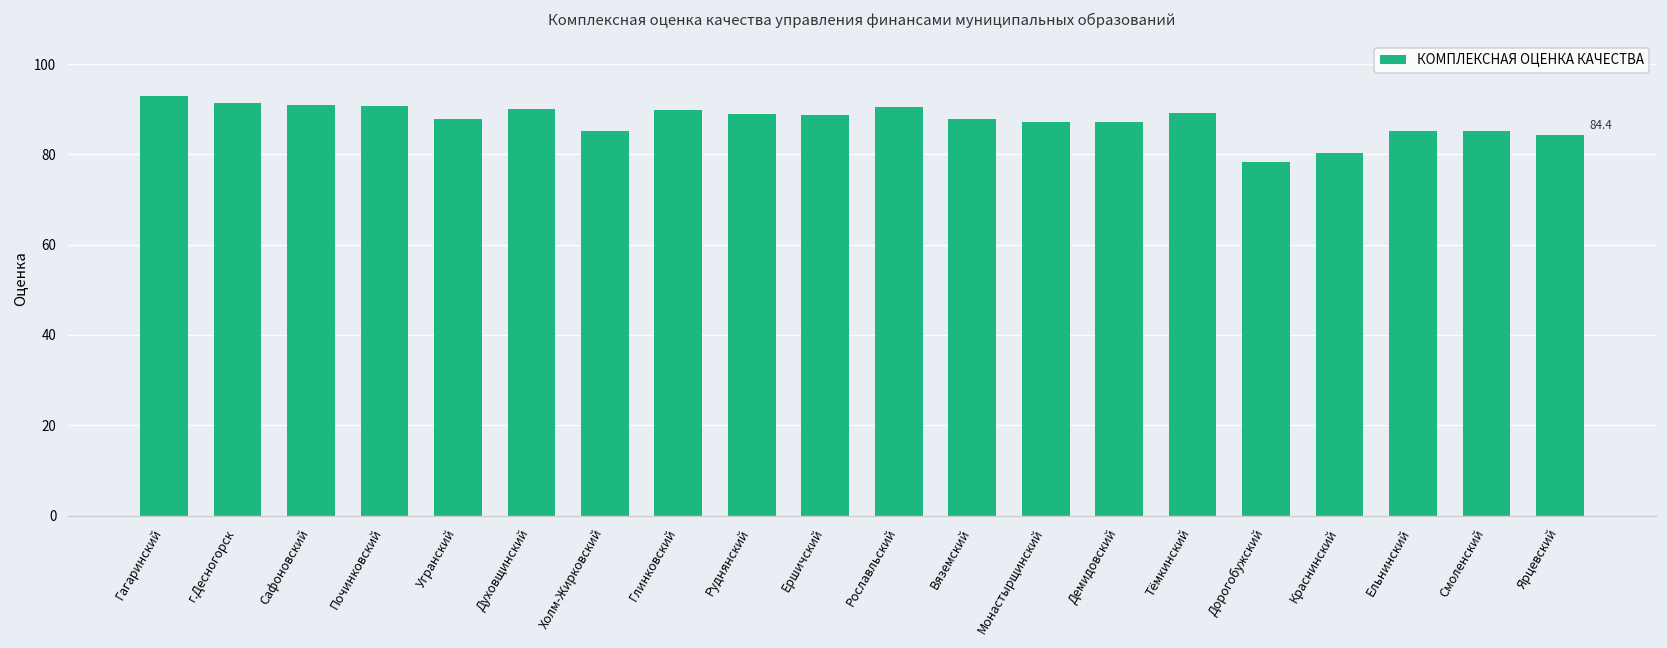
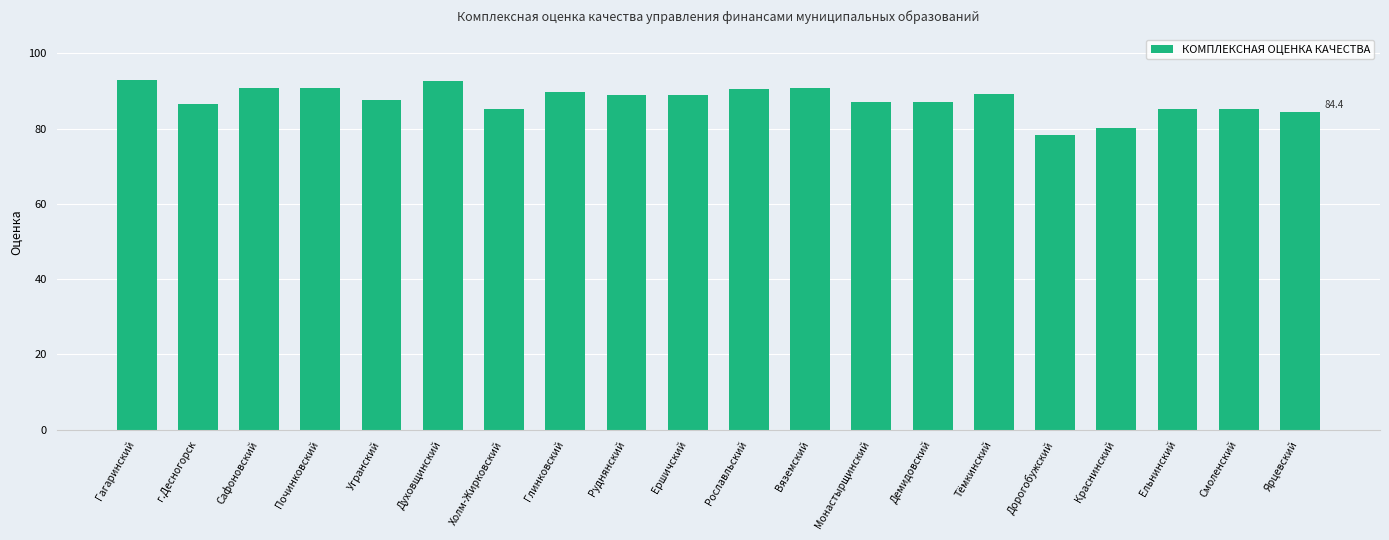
г.Десногорск: 91 -> 86
Духовщинский: 90 -> 93
Вяземский: 88 -> 91
